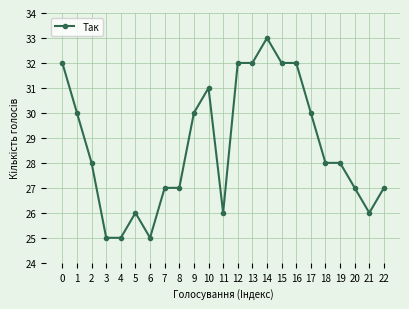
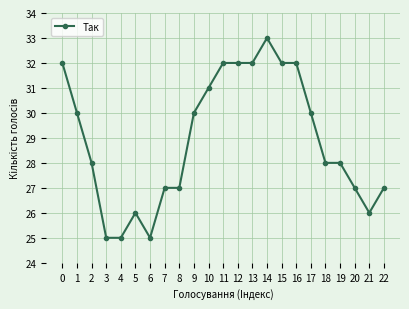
11: 26 -> 32
